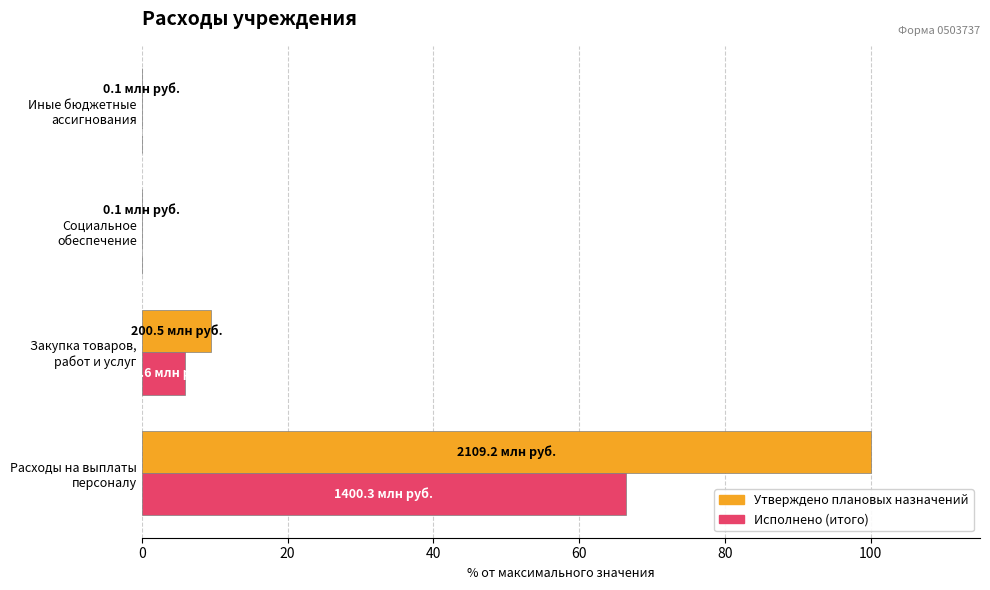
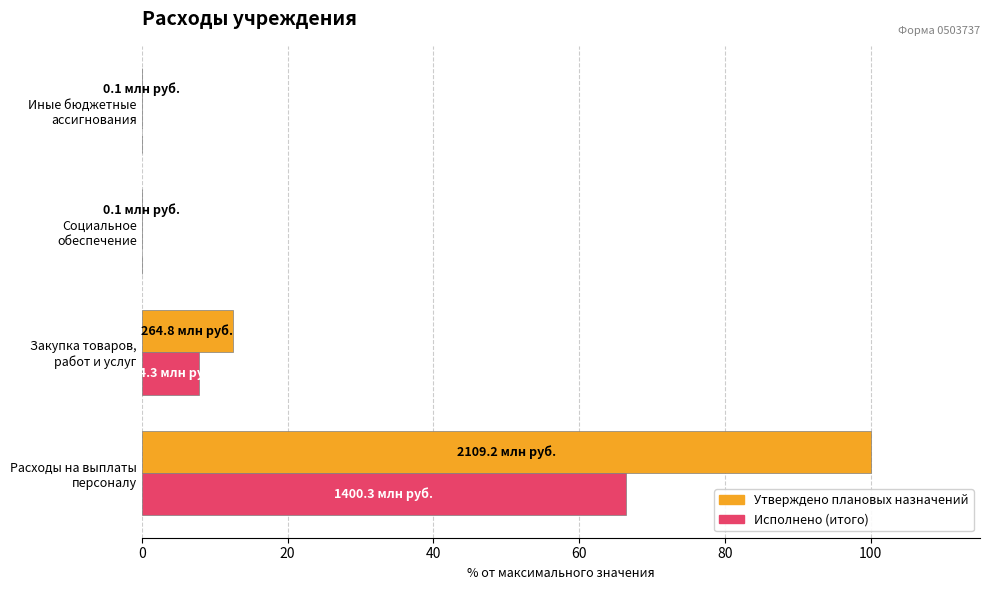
Утверждено плановых назначений, Закупка товаров, работ и услуг: 200.5 -> 264.8
Исполнено (итого), Закупка товаров, работ и услуг: 6 -> 8
